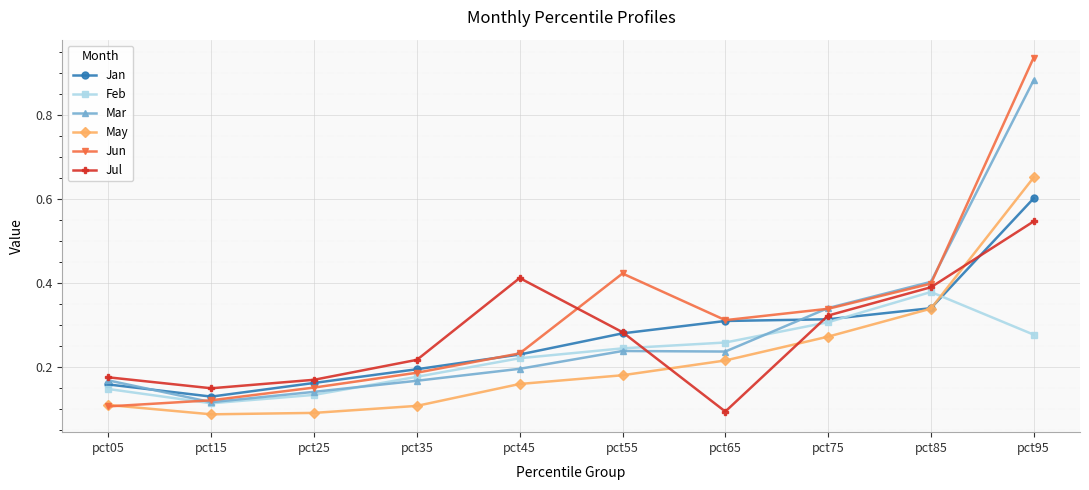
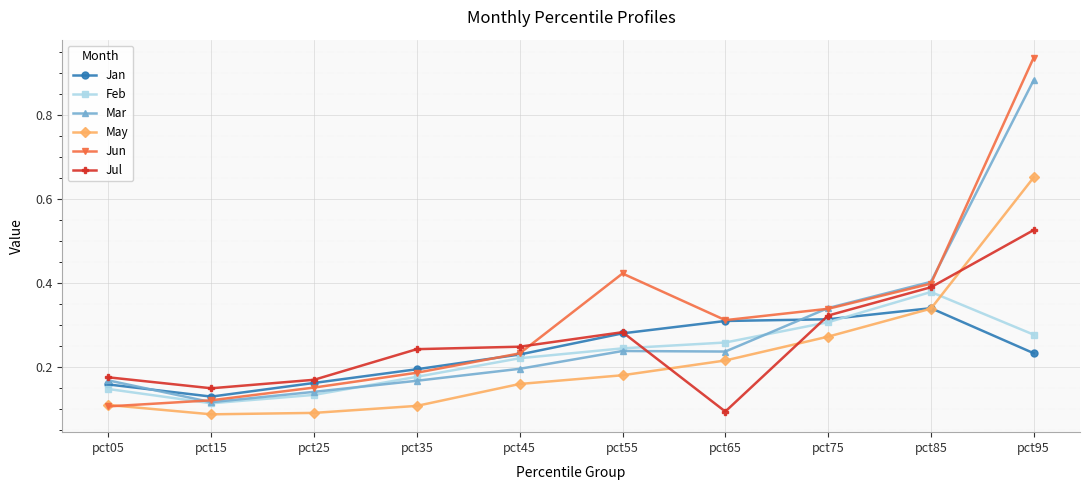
Jul, pct35: 0.22 -> 0.24
Jul, pct45: 0.41 -> 0.25
Jan, pct95: 0.60 -> 0.23
Jul, pct95: 0.55 -> 0.53
